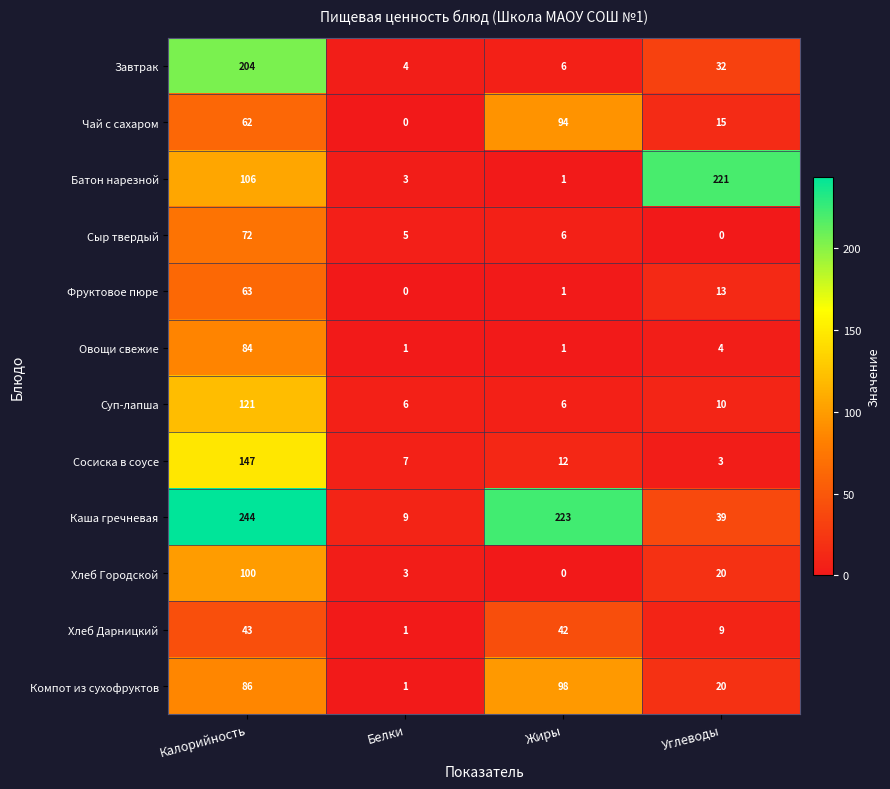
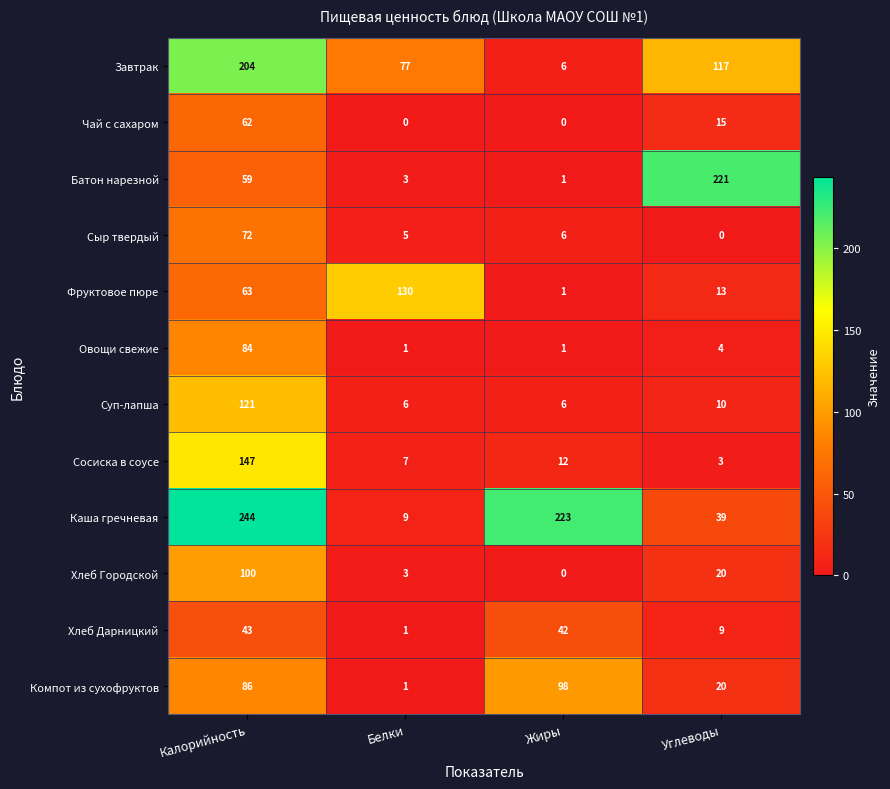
Завтрак, Белки: 4 -> 77
Завтрак, Углеводы: 32 -> 117
Чай с сахаром, Жиры: 94 -> 0
Батон нарезной, Калорийность: 106 -> 59
Фруктовое пюре, Белки: 0 -> 130
